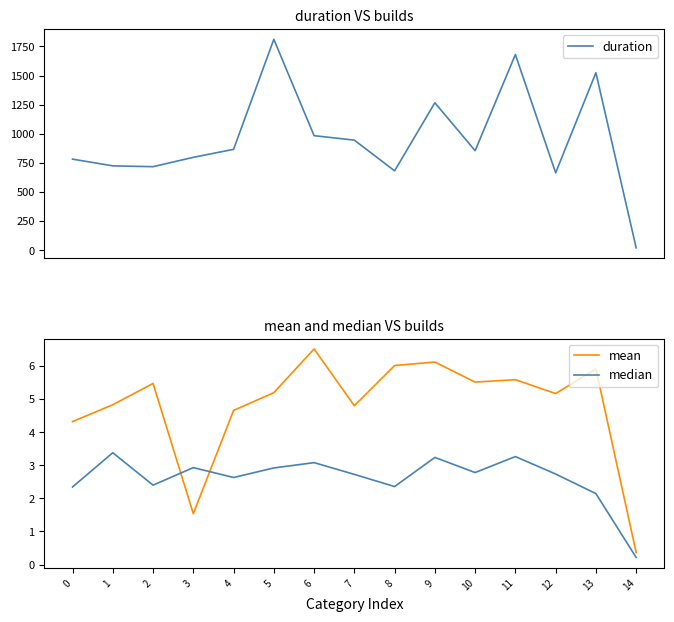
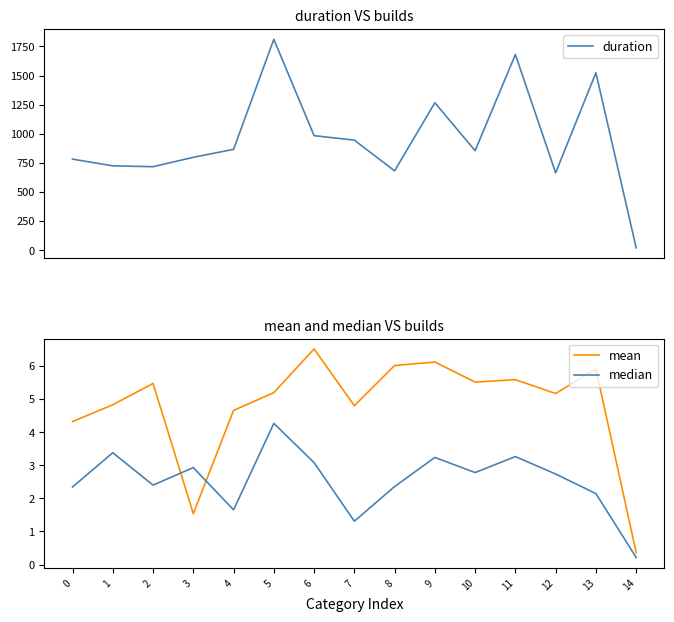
mean and median VS builds, median, 4: 2.6 -> 1.7
mean and median VS builds, median, 5: 2.9 -> 4.3
mean and median VS builds, median, 7: 2.7 -> 1.3
